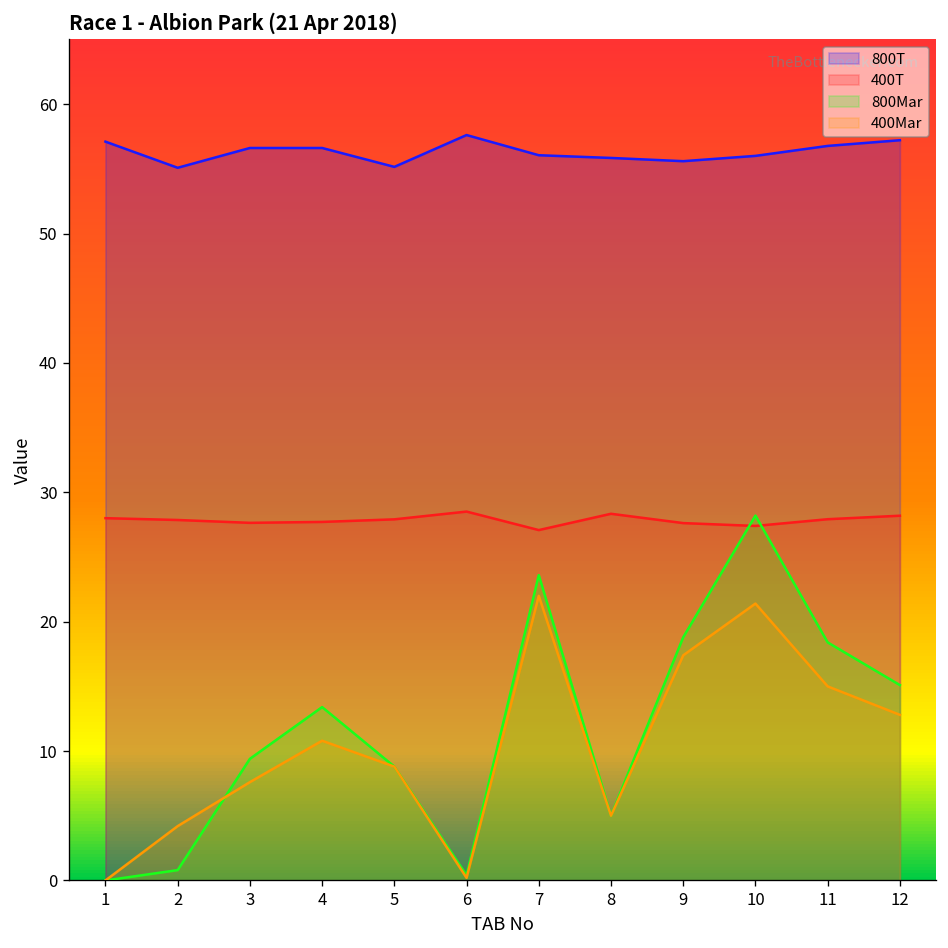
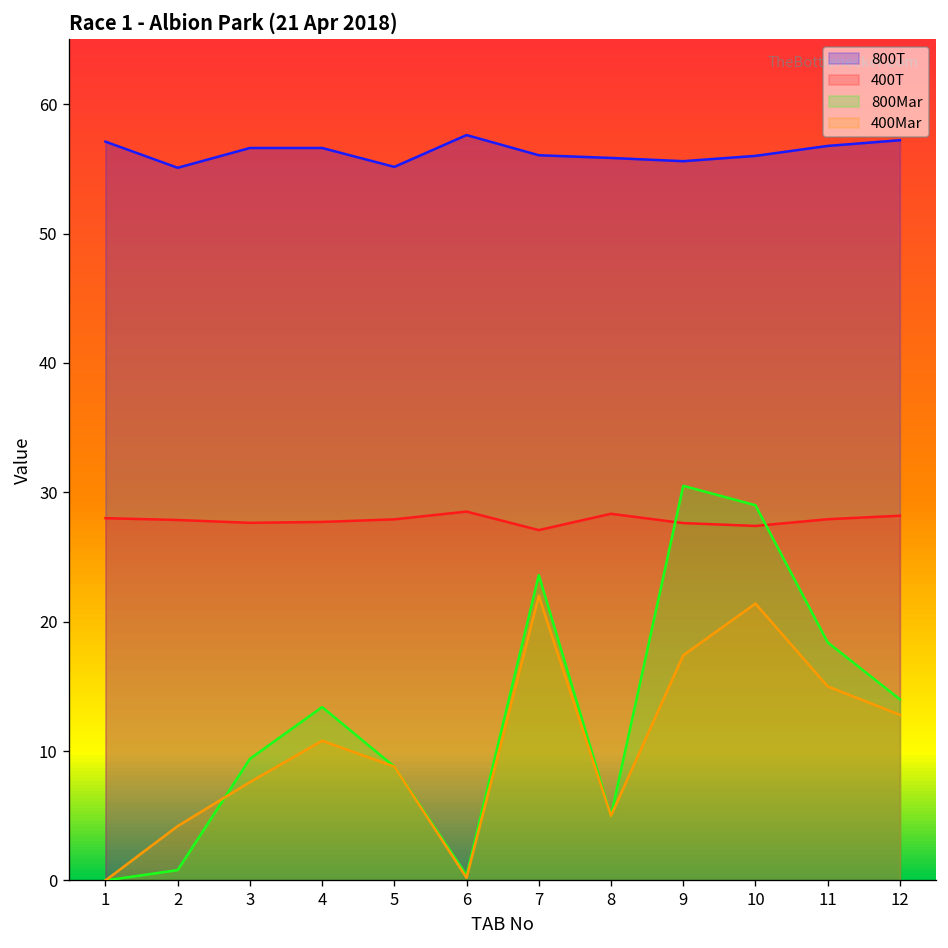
800Mar, 9: 18.8 -> 30.5
800Mar, 10: 28.2 -> 29.0
800Mar, 12: 15.1 -> 14.0
